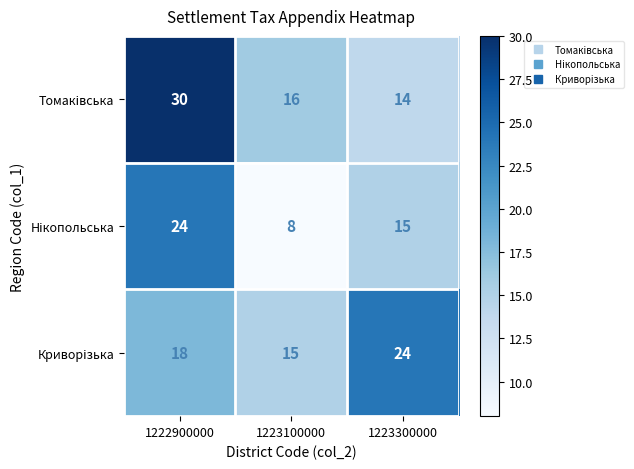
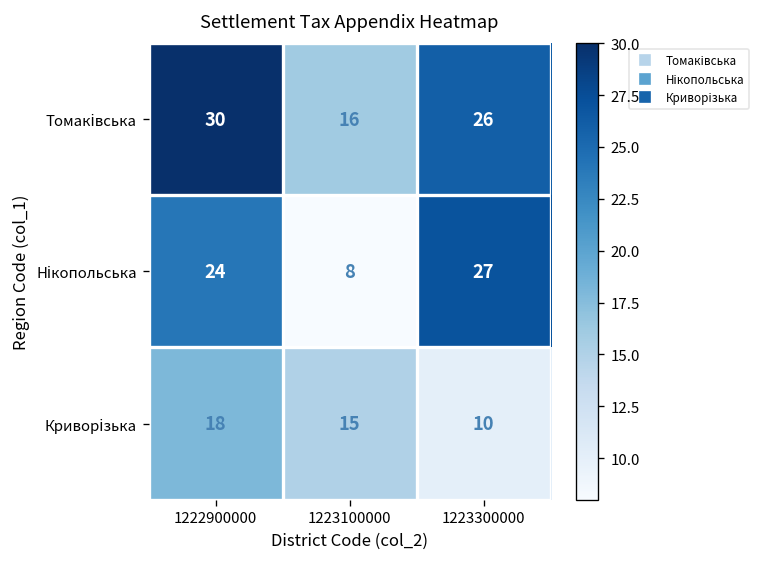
Томаківська, 1223300000: 14 -> 26
Нікопольська, 1223300000: 15 -> 27
Криворізька, 1223300000: 24 -> 10
